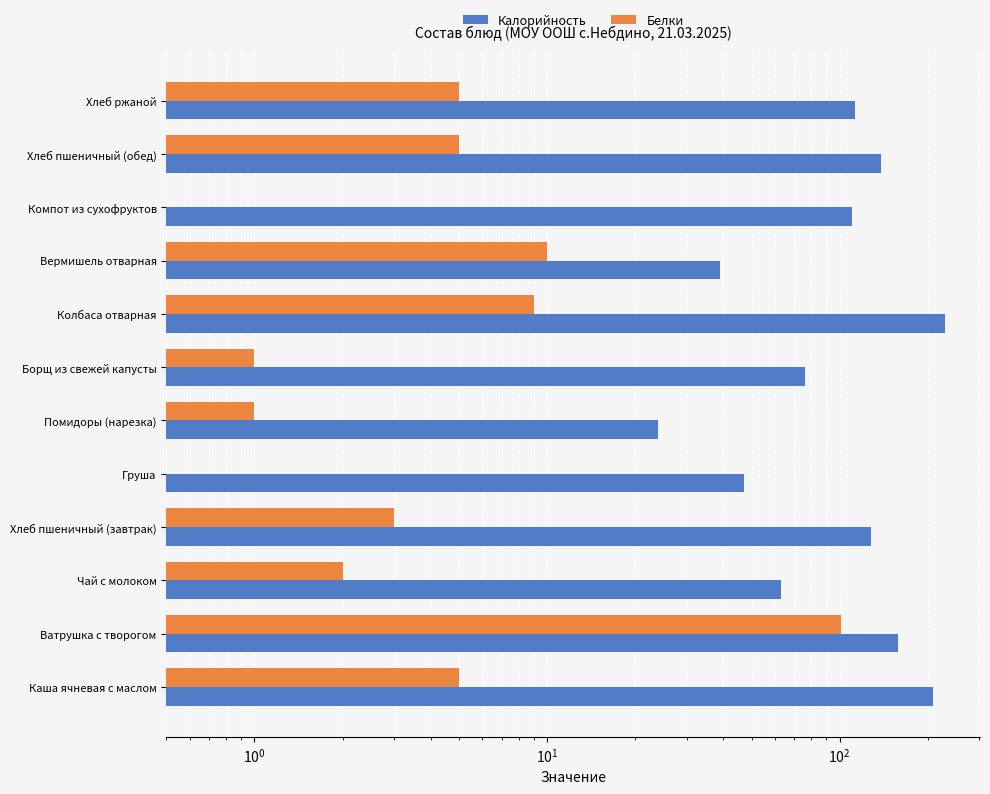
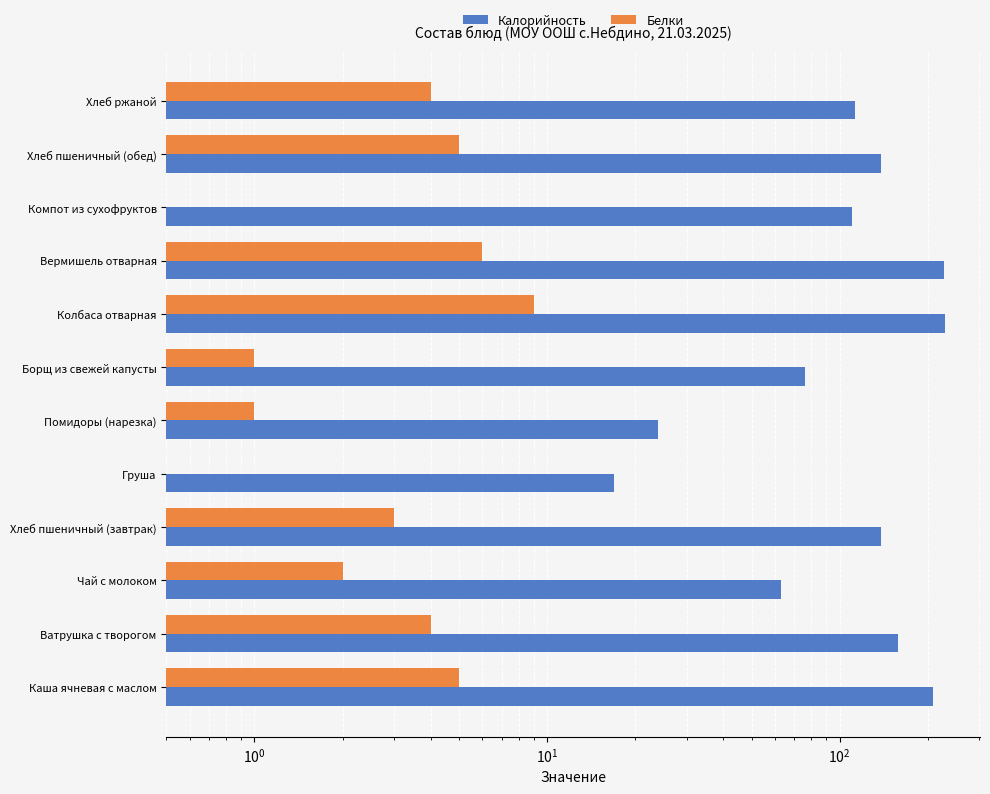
Белки, Хлеб ржаной: 5 -> 4
Белки, Вермишель отварная: 10 -> 6
Калорийность, Вермишель отварная: 39 -> 230
Калорийность, Груша: 47 -> 17
Калорийность, Хлеб пшеничный (завтрак): 130 -> 140
Белки, Ватрушка с творогом: 101 -> 4
